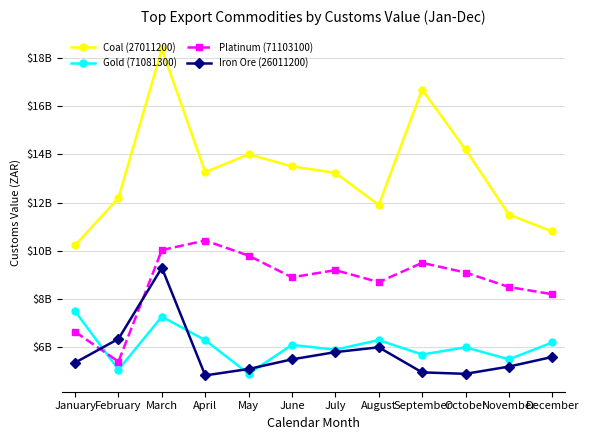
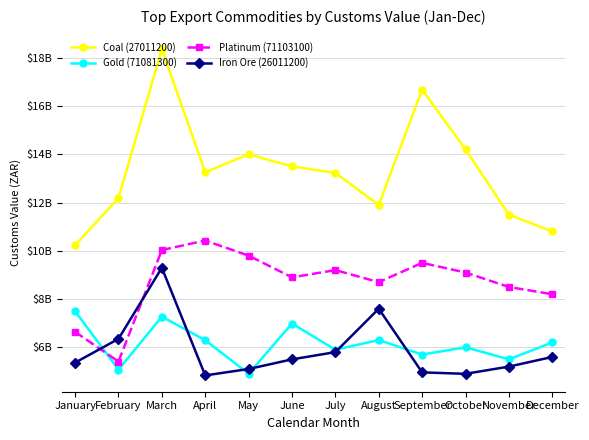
Gold (71081300), June: $6100000000 -> $7000000000
Iron Ore (26011200), August: $6000000000 -> $7600000000
